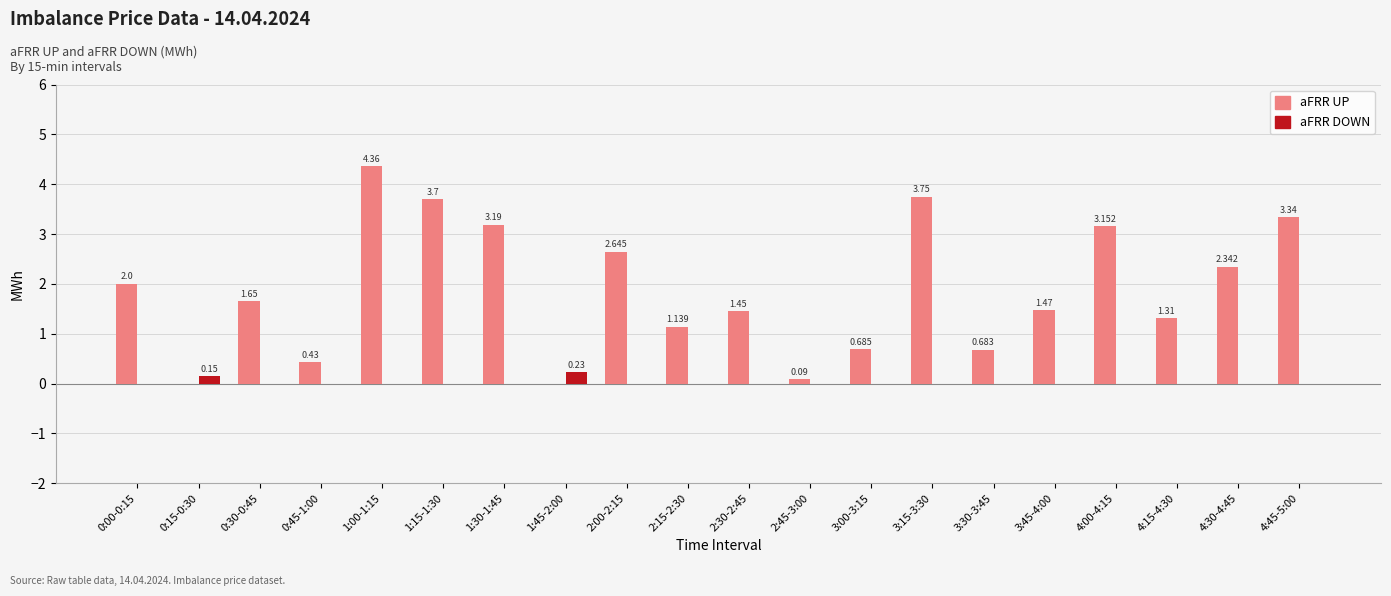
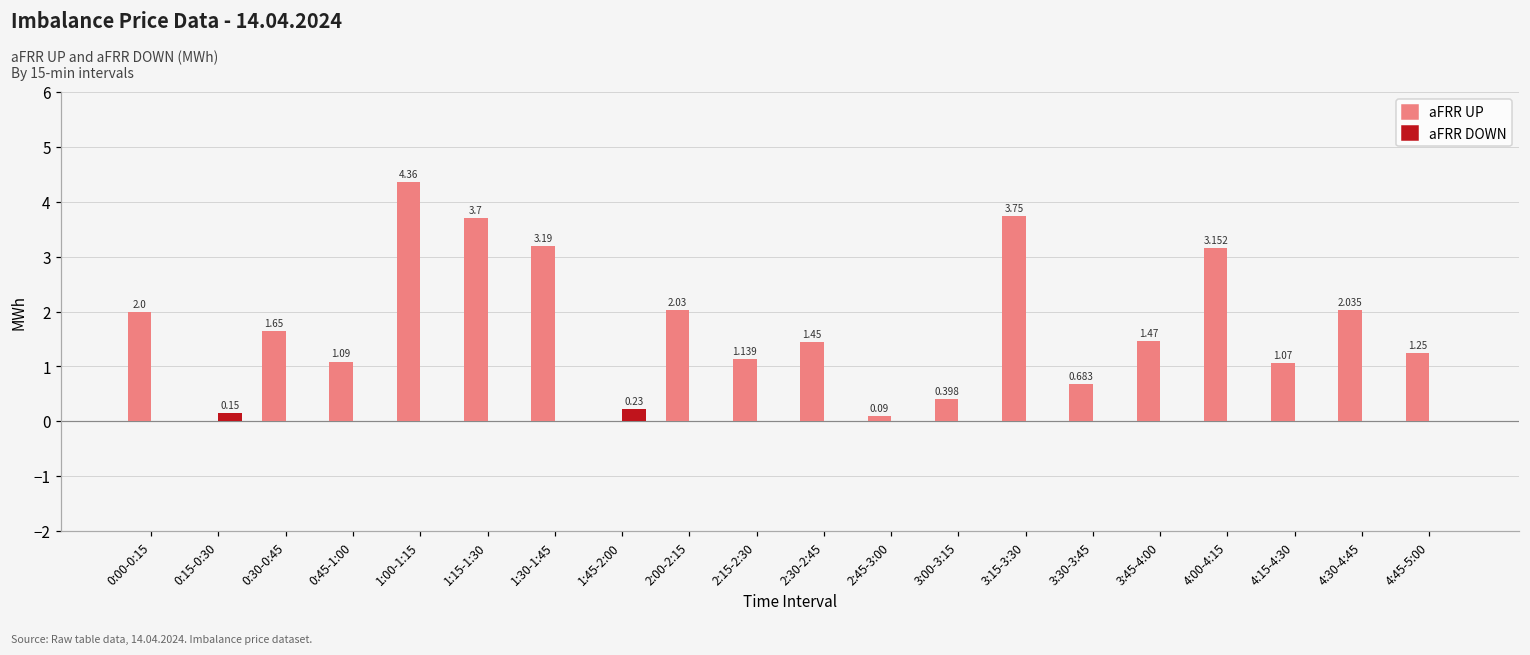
aFRR UP, 0:45-1:00: 0.43 -> 1.09
aFRR UP, 2:00-2:15: 2.645 -> 2.03
aFRR UP, 3:00-3:15: 0.685 -> 0.398
aFRR UP, 4:15-4:30: 1.31 -> 1.07
aFRR UP, 4:30-4:45: 2.342 -> 2.035
aFRR UP, 4:45-5:00: 3.34 -> 1.25
